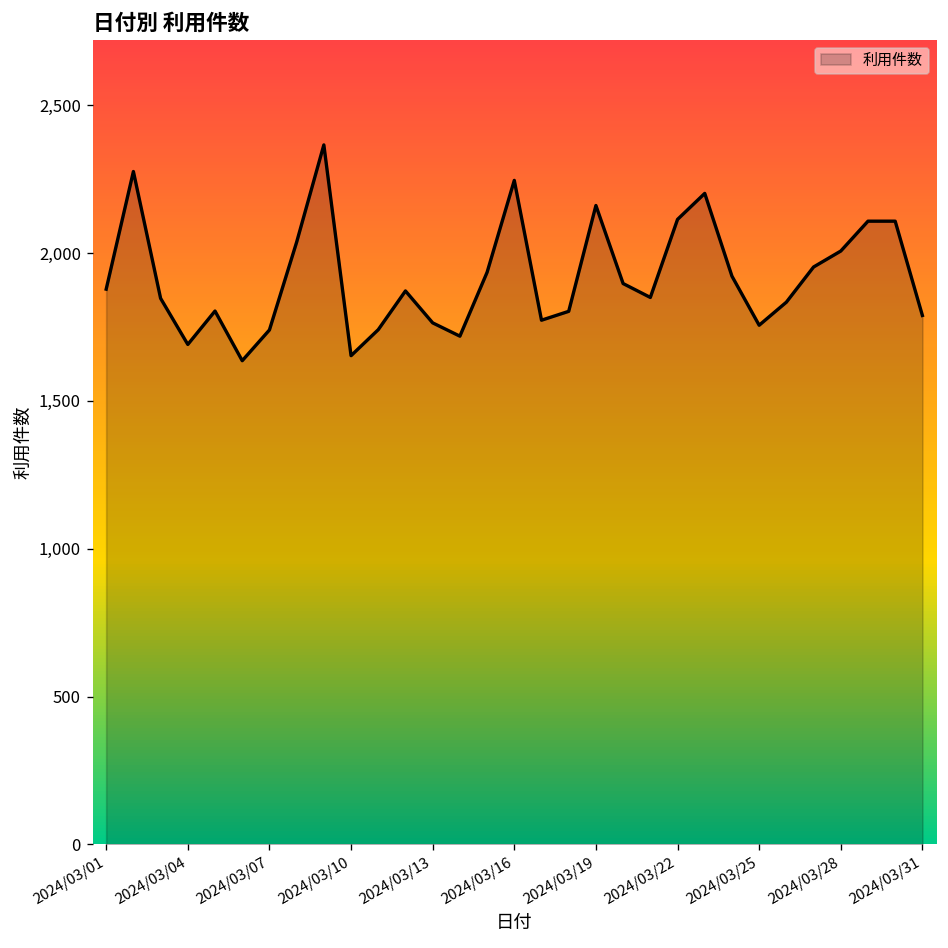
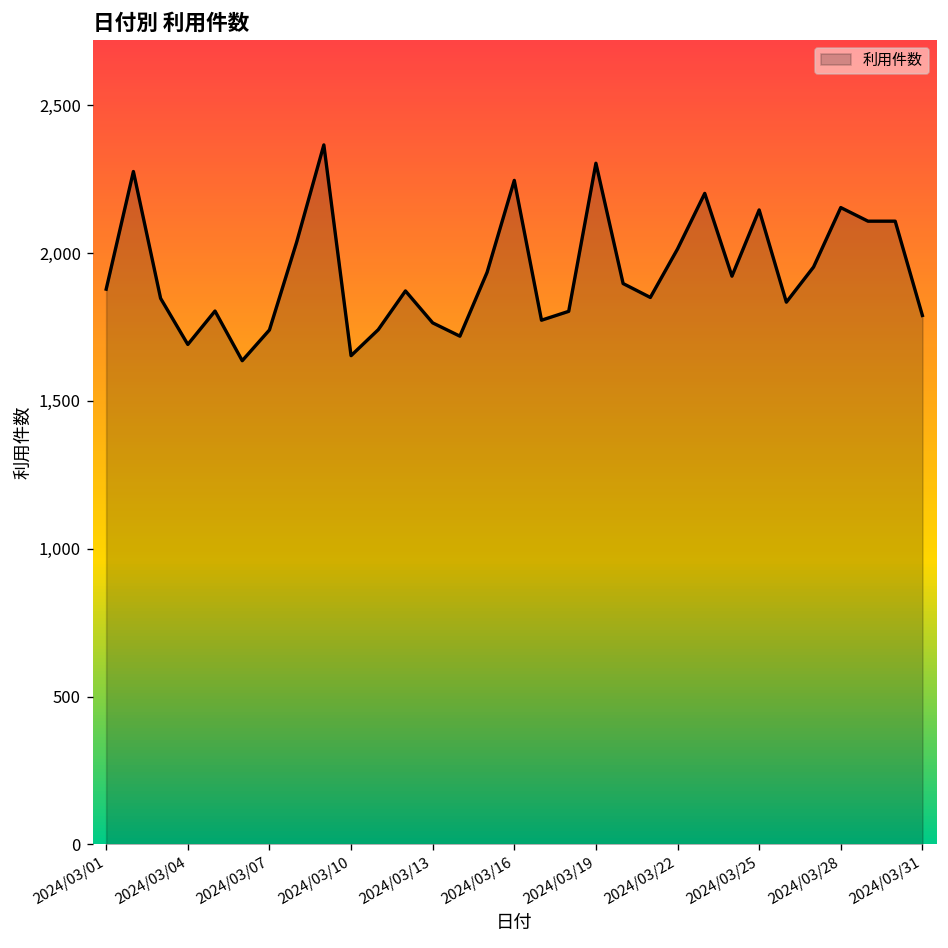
2024/03/19: 2,160 -> 2,300
2024/03/22: 2,110 -> 2,010
2024/03/25: 1,760 -> 2,150
2024/03/28: 2,010 -> 2,150
